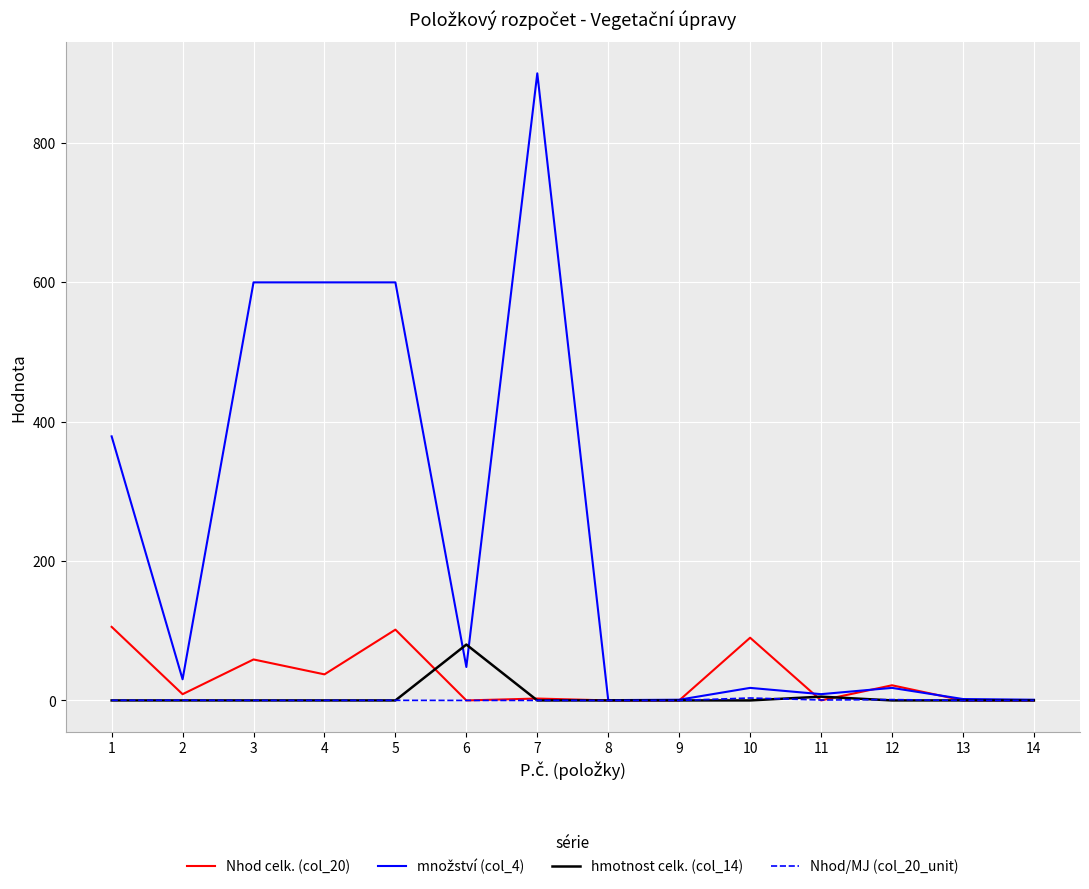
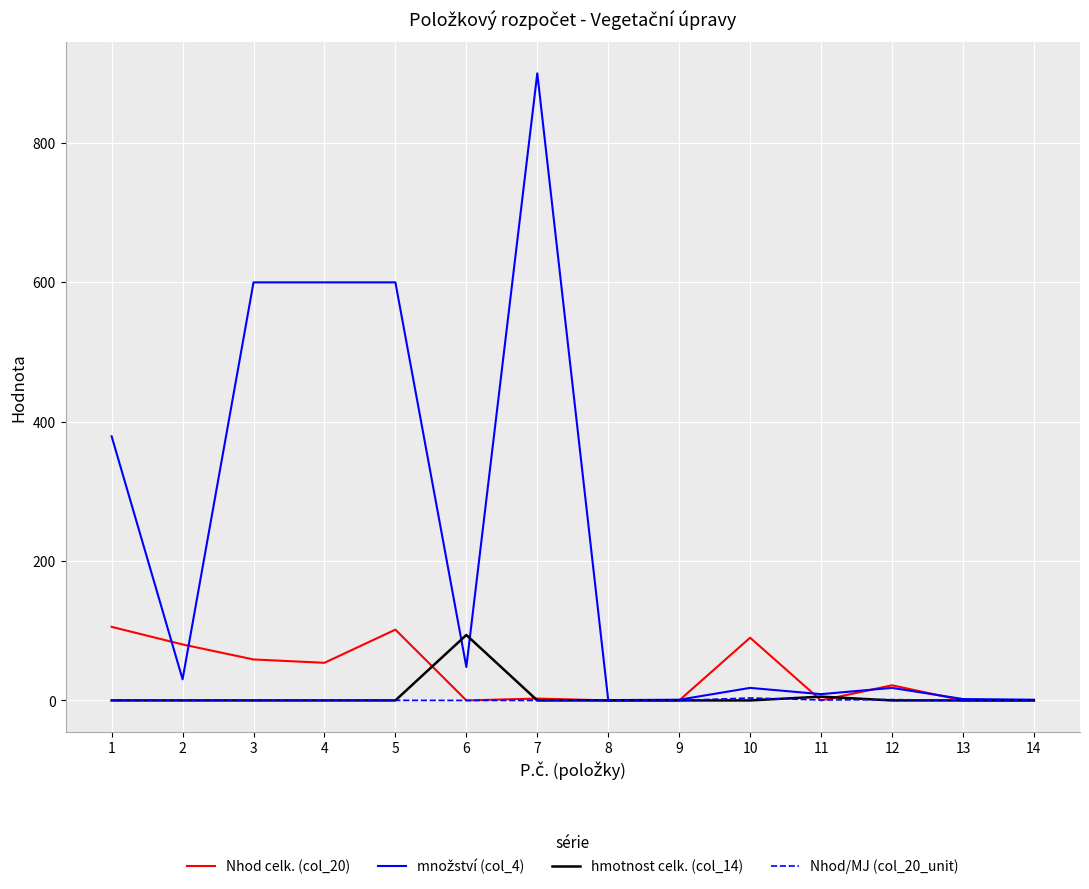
Nhod celk. (col_20), 2: 10 -> 80
Nhod celk. (col_20), 4: 40 -> 50
hmotnost celk. (col_14), 6: 80 -> 90
